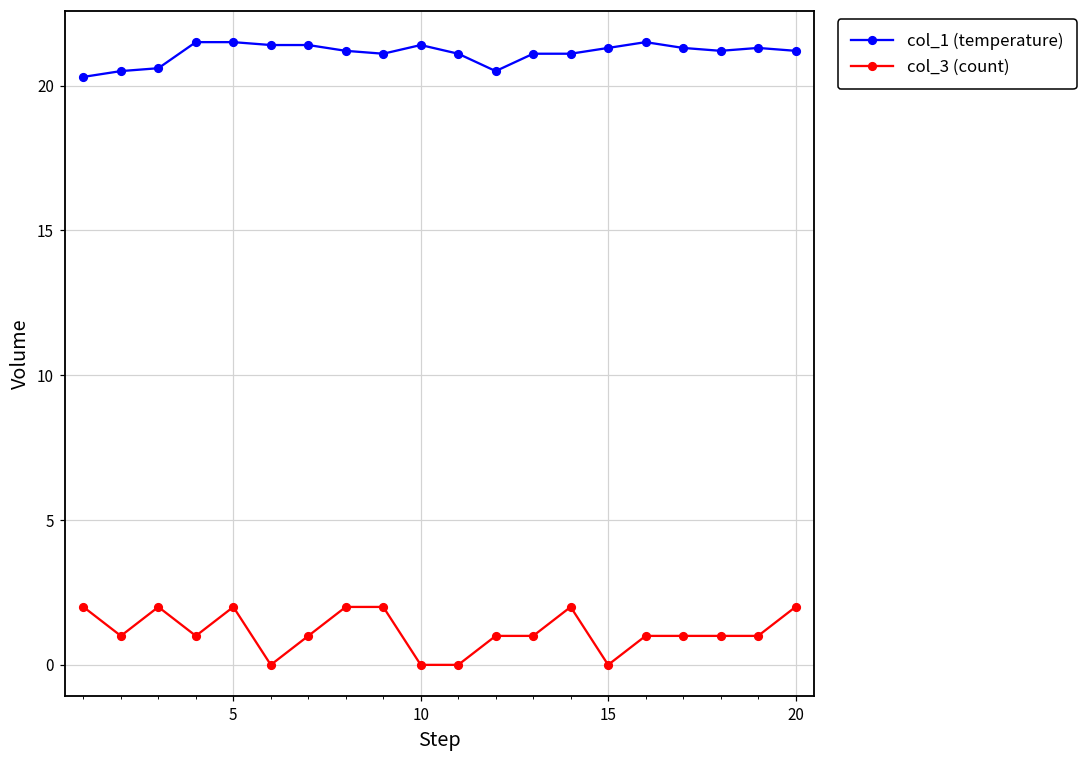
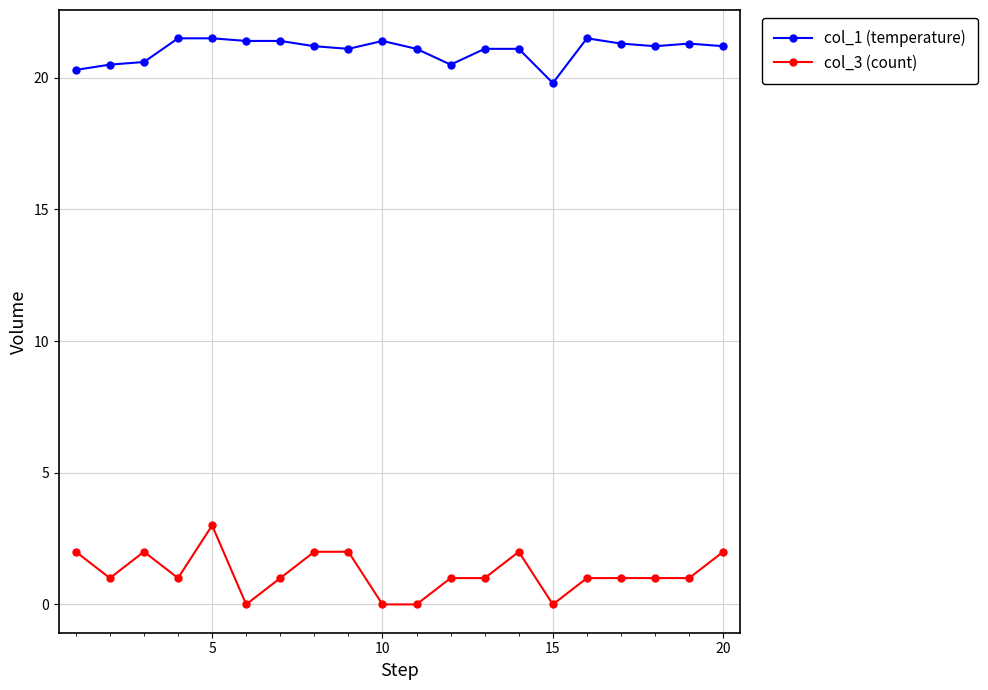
col_3 (count), 5: 2 -> 3
col_1 (temperature), 15: 21.3 -> 19.8
